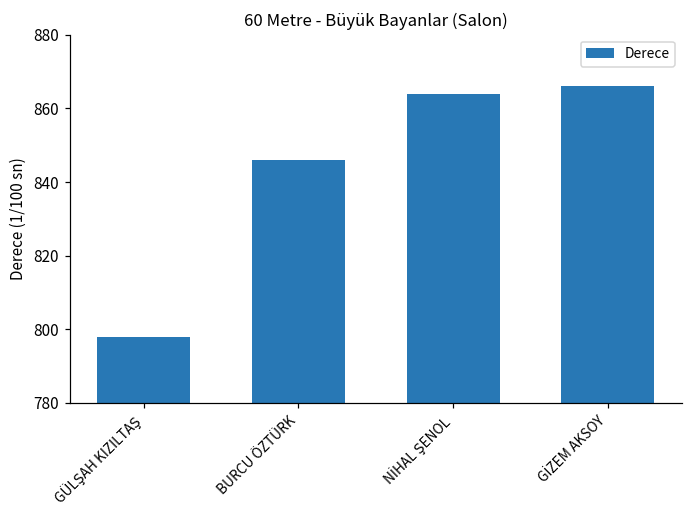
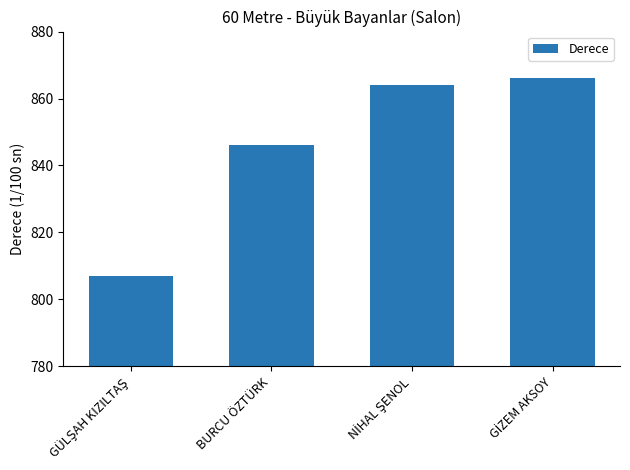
GÜLŞAH KIZILTAŞ: 798 -> 807
